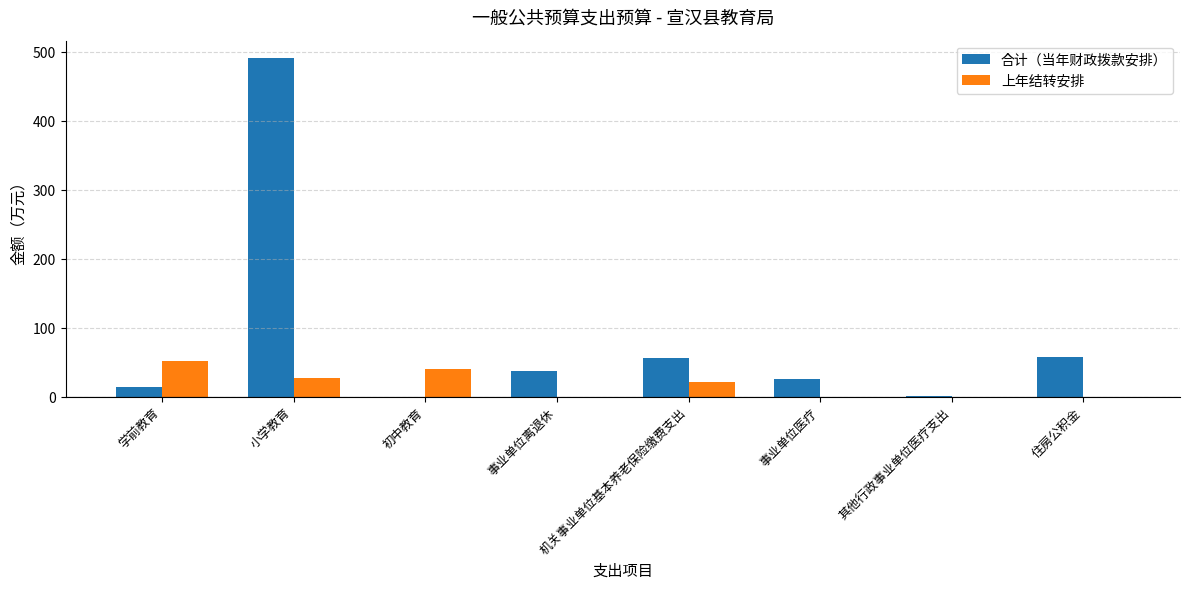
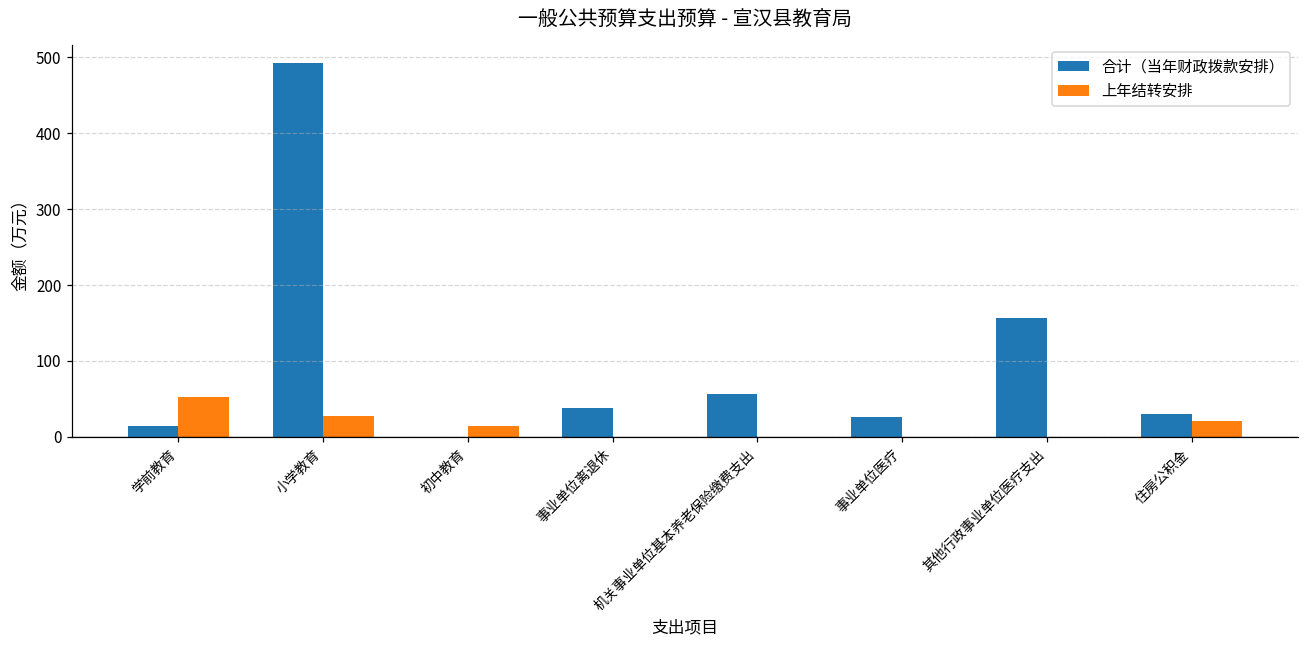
上年结转安排, 初中教育: 40 -> 10
上年结转安排, 机关事业单位基本养老保险缴费支出: 20 -> 0
合计（当年财政拨款安排）, 其他行政事业单位医疗支出: 0 -> 160
合计（当年财政拨款安排）, 住房公积金: 60 -> 30
上年结转安排, 住房公积金: 0 -> 20
